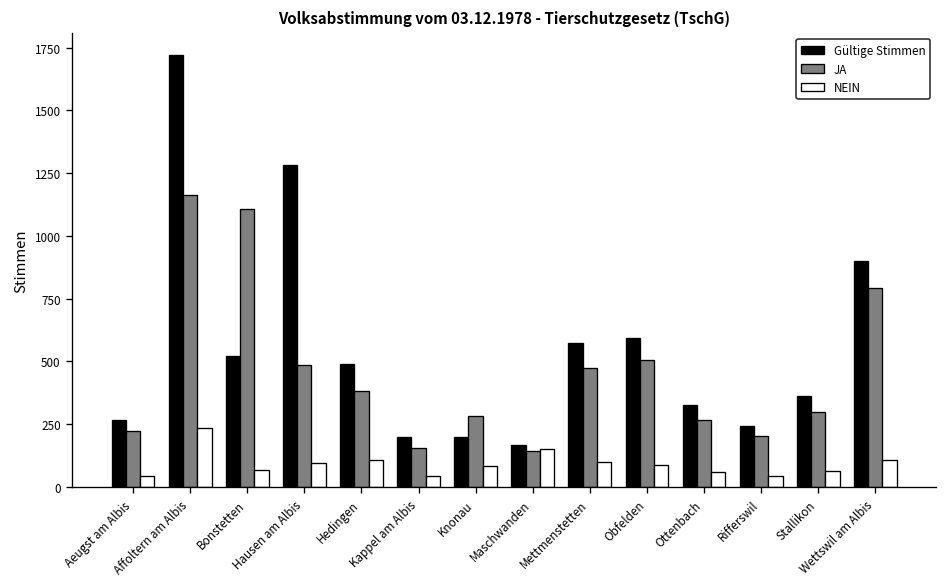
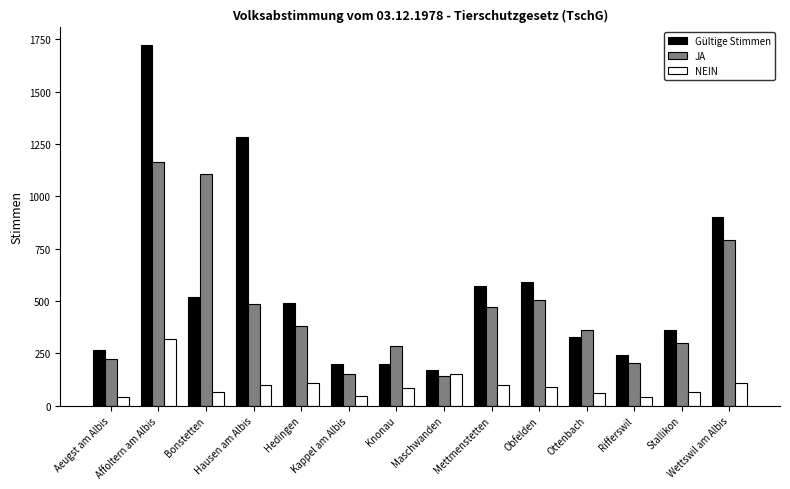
NEIN, Affoltern am Albis: 230 -> 320
JA, Ottenbach: 270 -> 360
